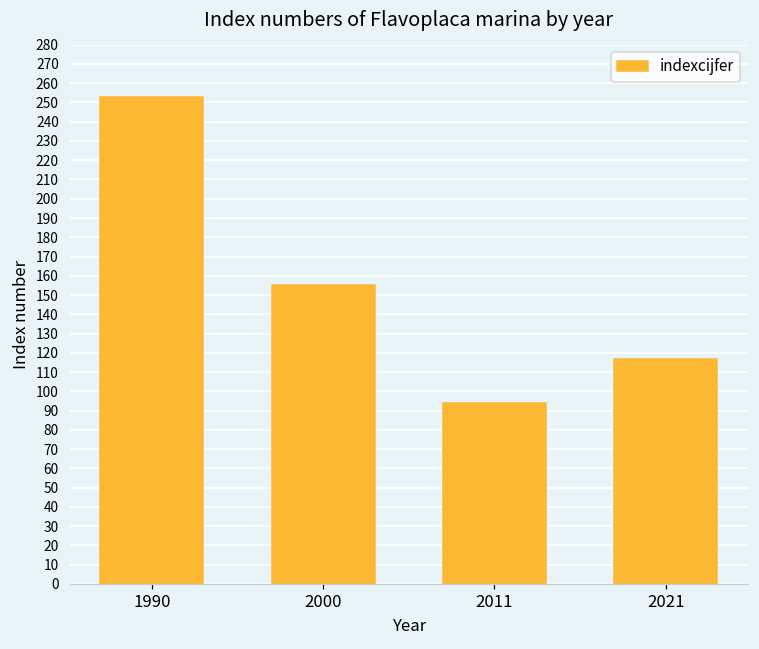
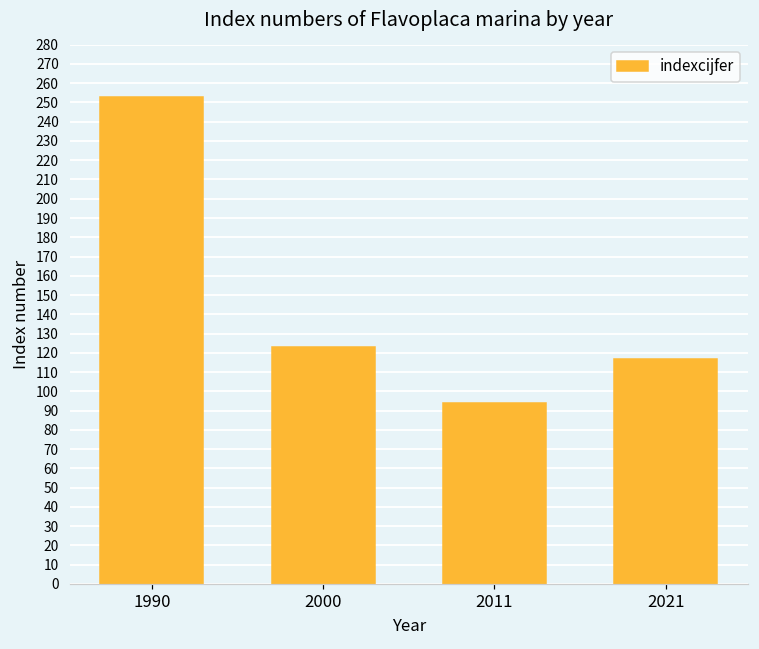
2000: 155 -> 123
